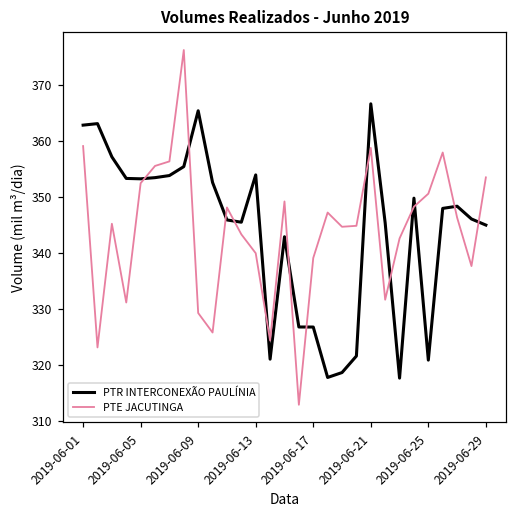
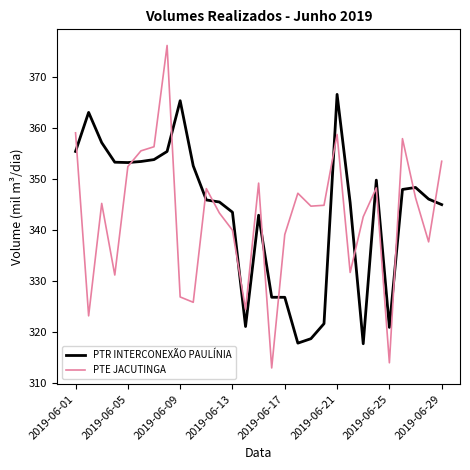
PTR INTERCONEXÃO PAULÍNIA, 2019-06-01: 363 -> 355
PTE JACUTINGA, 2019-06-09: 329 -> 327
PTR INTERCONEXÃO PAULÍNIA, 2019-06-13: 354 -> 343
PTE JACUTINGA, 2019-06-25: 351 -> 314
